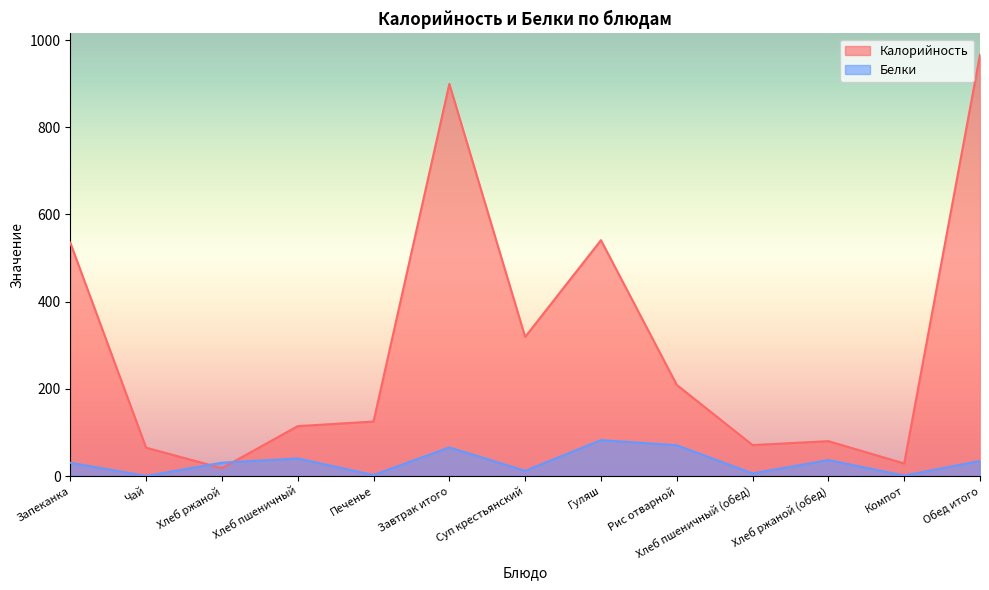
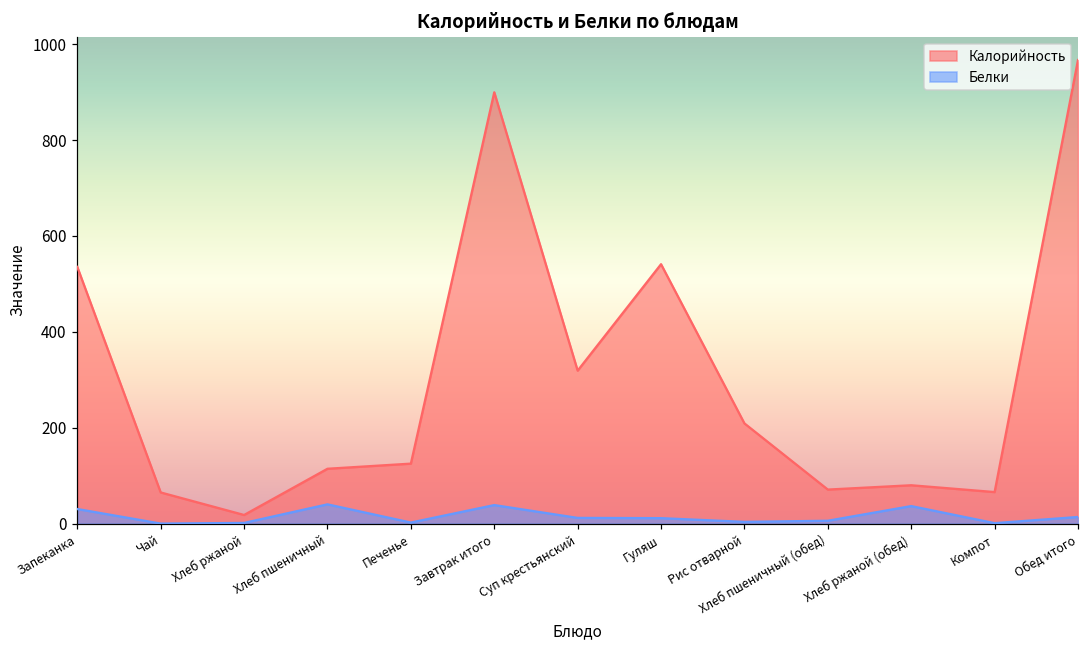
Белки, Хлеб ржаной: 30 -> 0
Белки, Завтрак итого: 70 -> 40
Белки, Гуляш: 80 -> 10
Белки, Рис отварной: 70 -> 0
Калорийность, Компот: 30 -> 70
Белки, Обед итого: 30 -> 10
